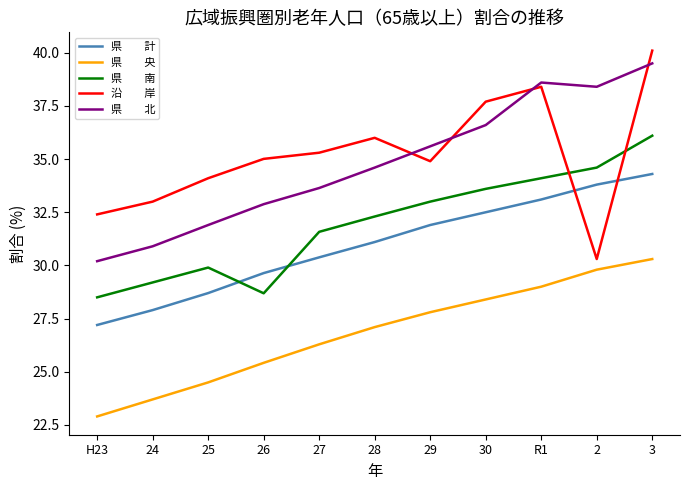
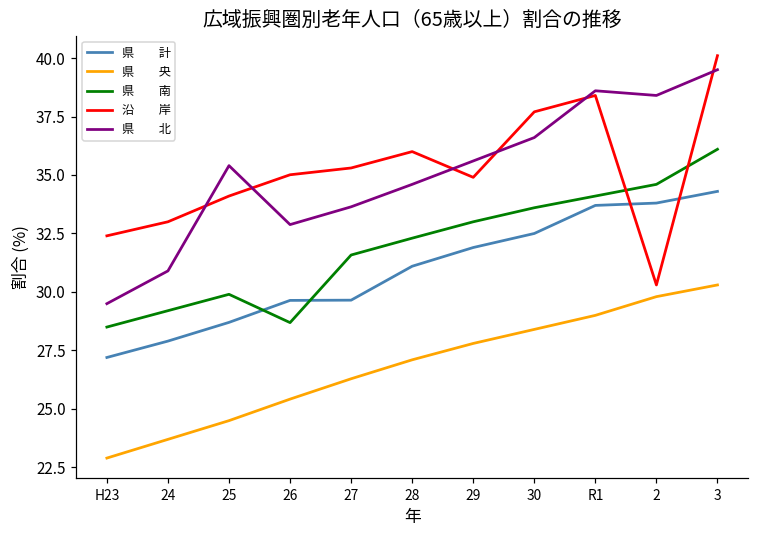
県 北, H23: 30.2 -> 29.5
県 北, 25: 31.9 -> 35.4
県 計, 27: 30.4 -> 29.7
県 計, R1: 33.1 -> 33.7
